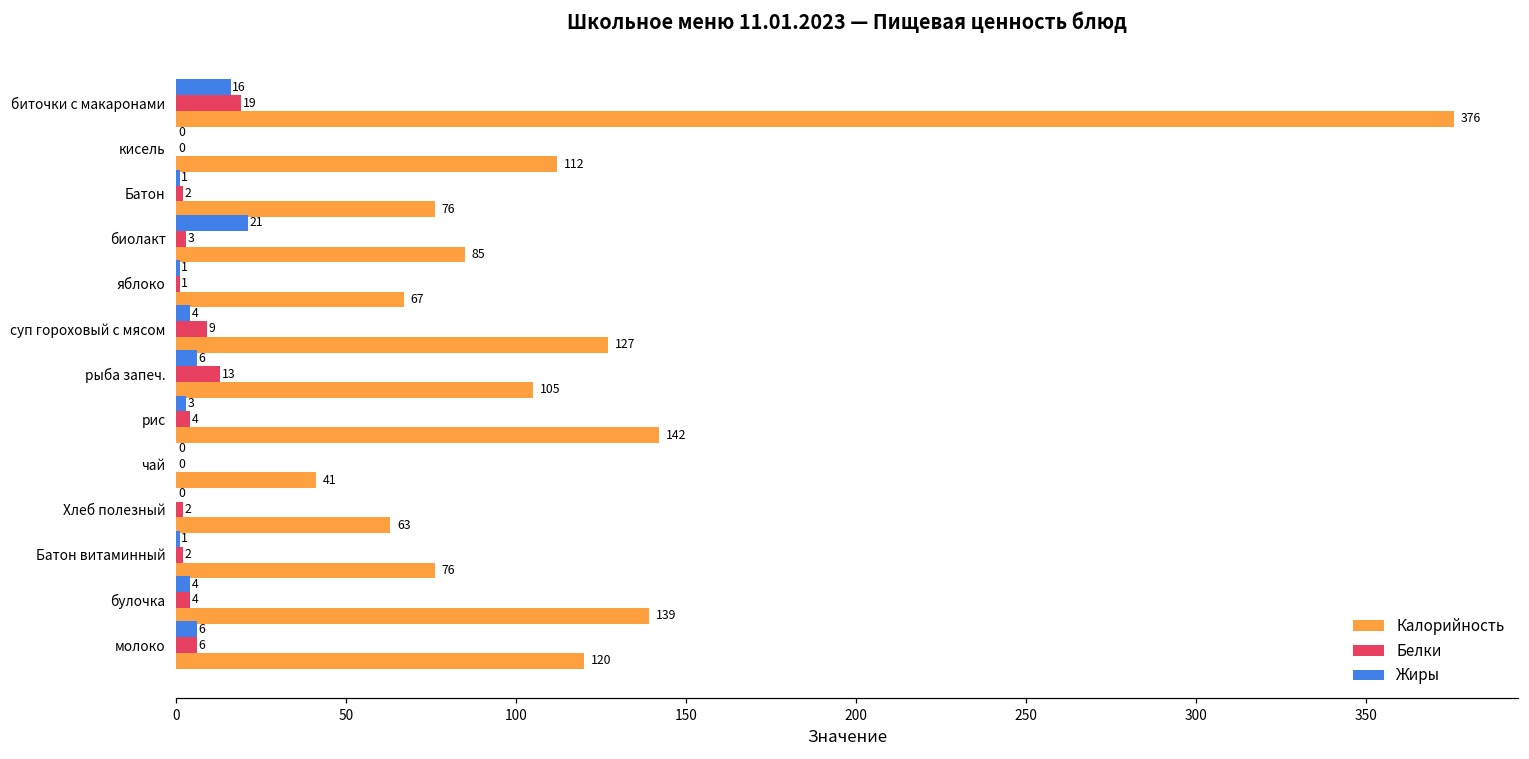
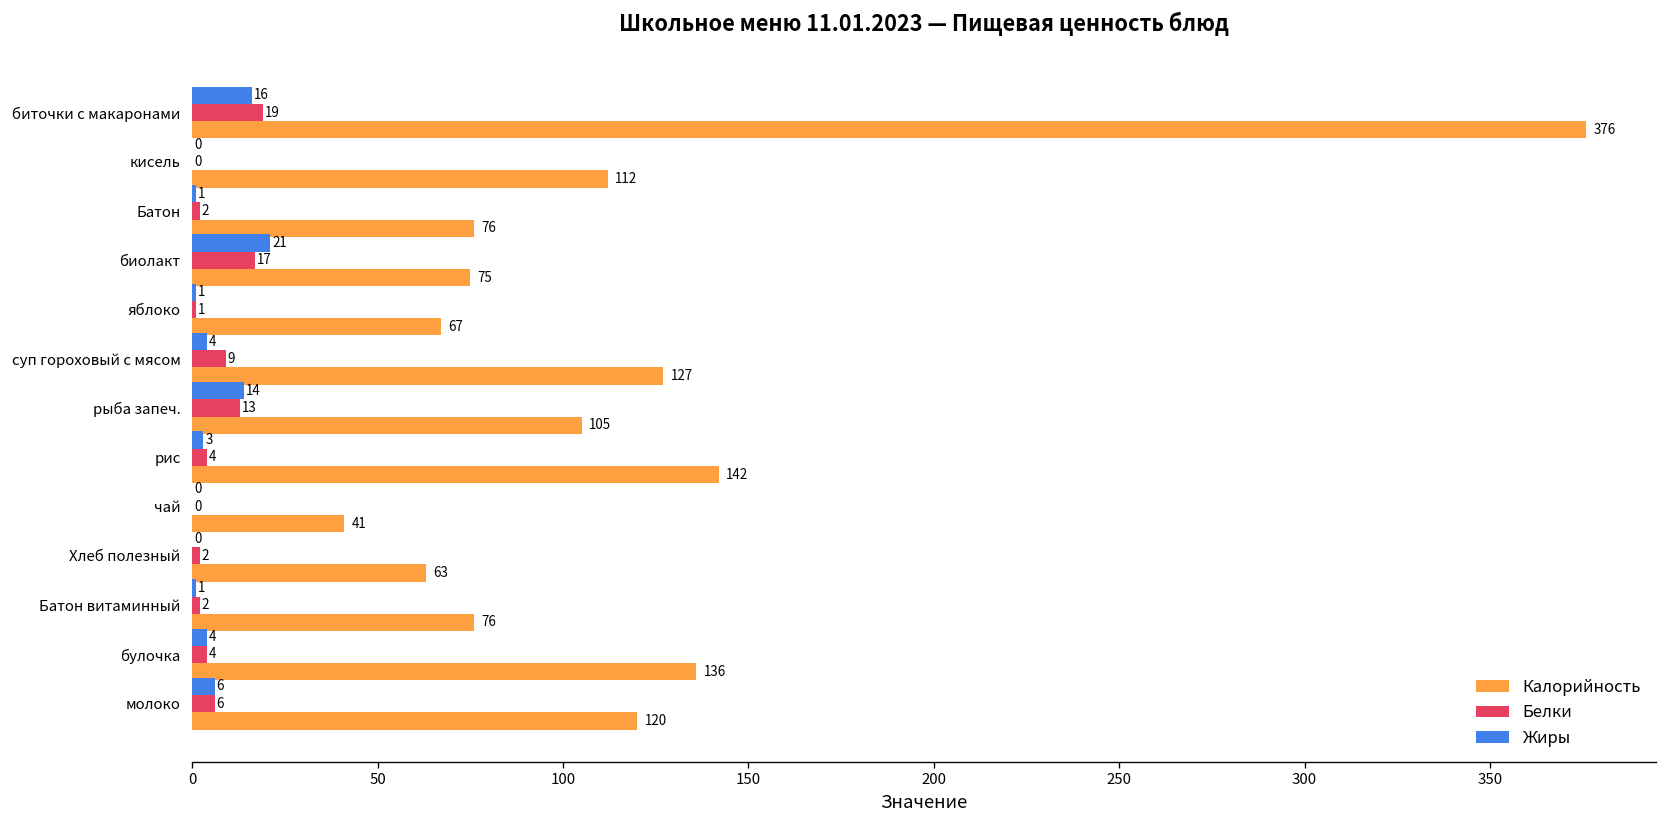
Белки, биолакт: 3 -> 17
Калорийность, биолакт: 85 -> 75
Жиры, рыба запеч.: 6 -> 14
Калорийность, булочка: 139 -> 136
